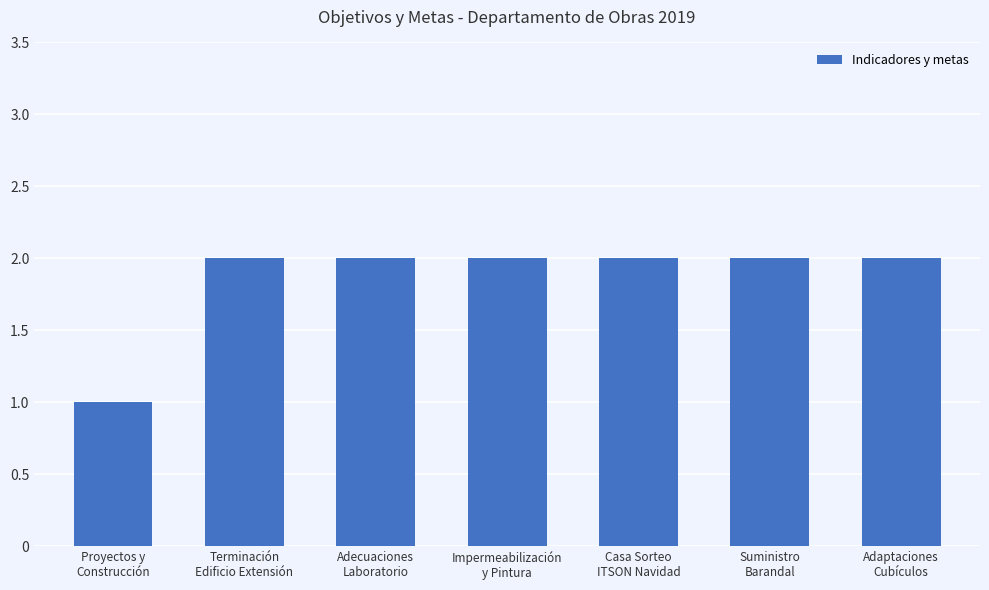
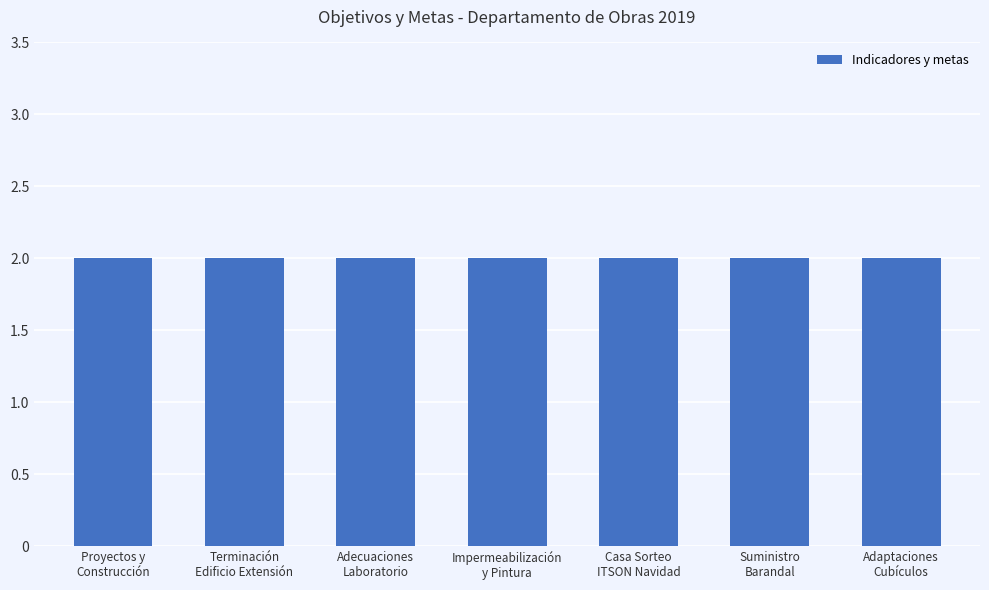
Proyectos y Construcción: 1 -> 2
